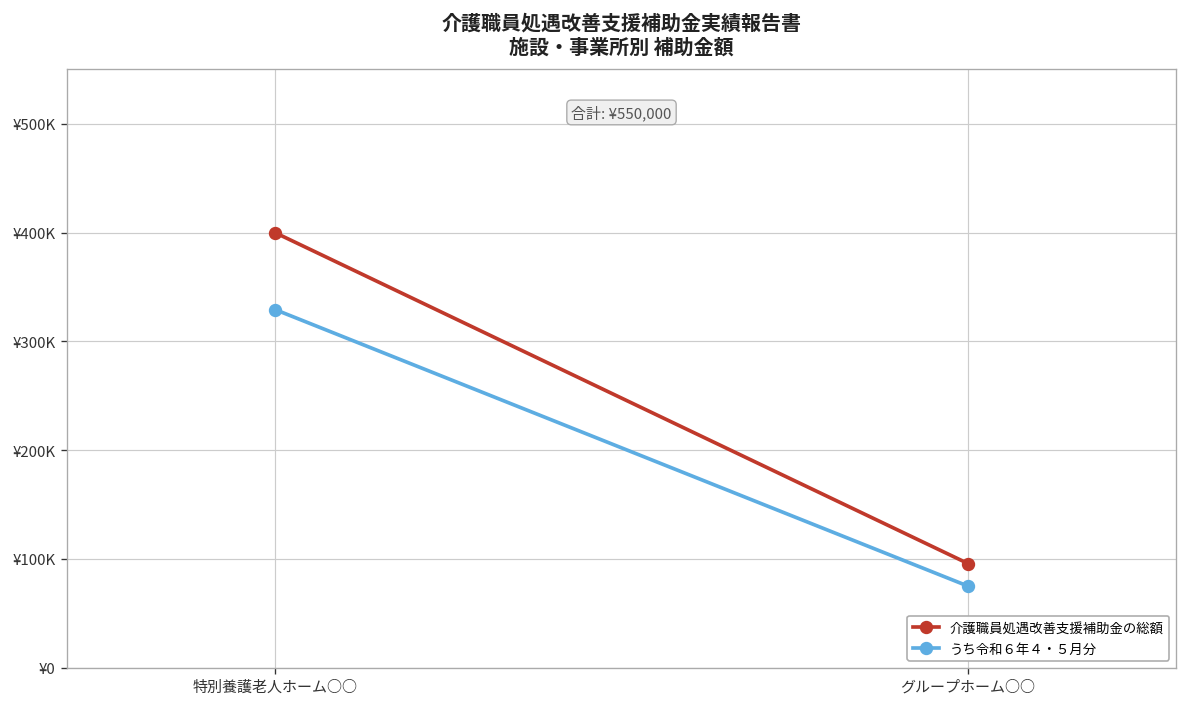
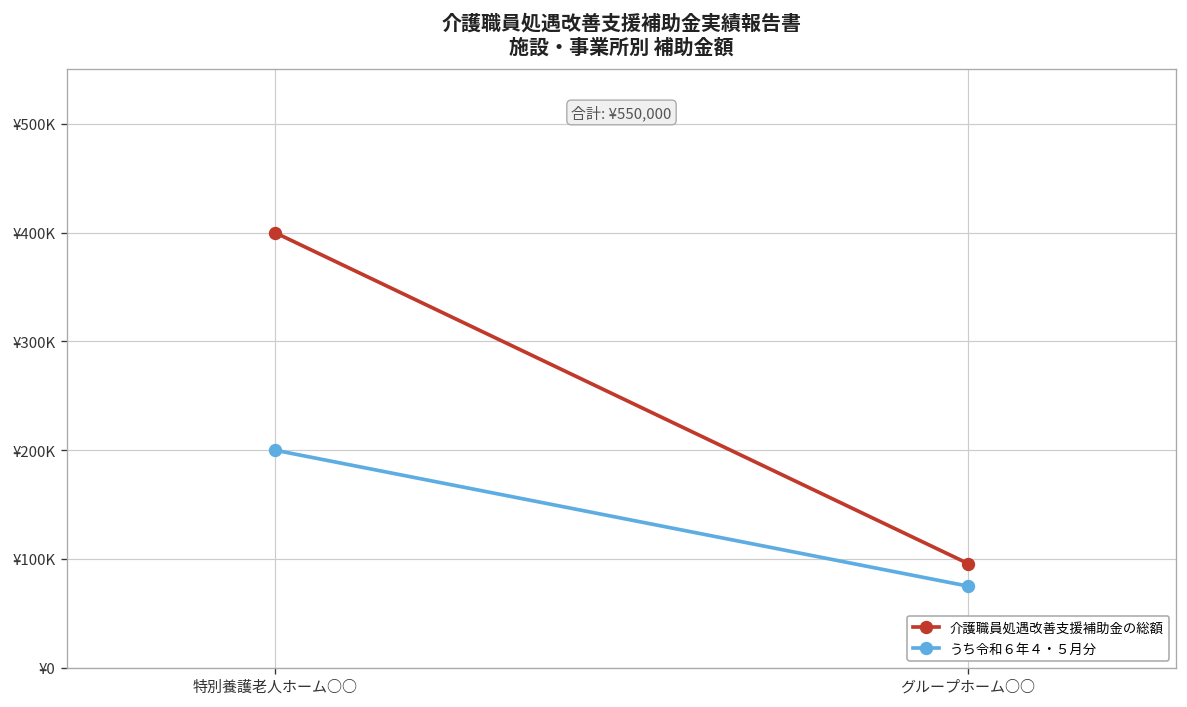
うち令和６年４・５月分, 特別養護老人ホーム○○: ¥330000 -> ¥200000
